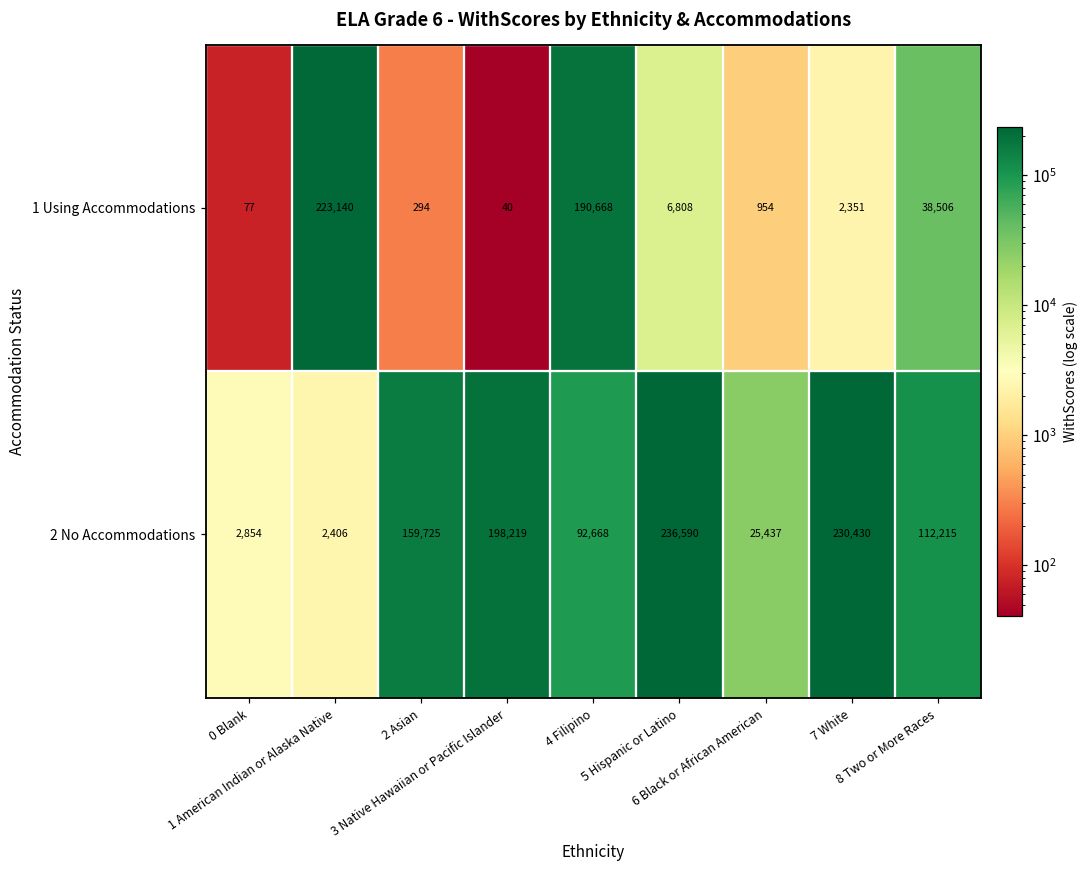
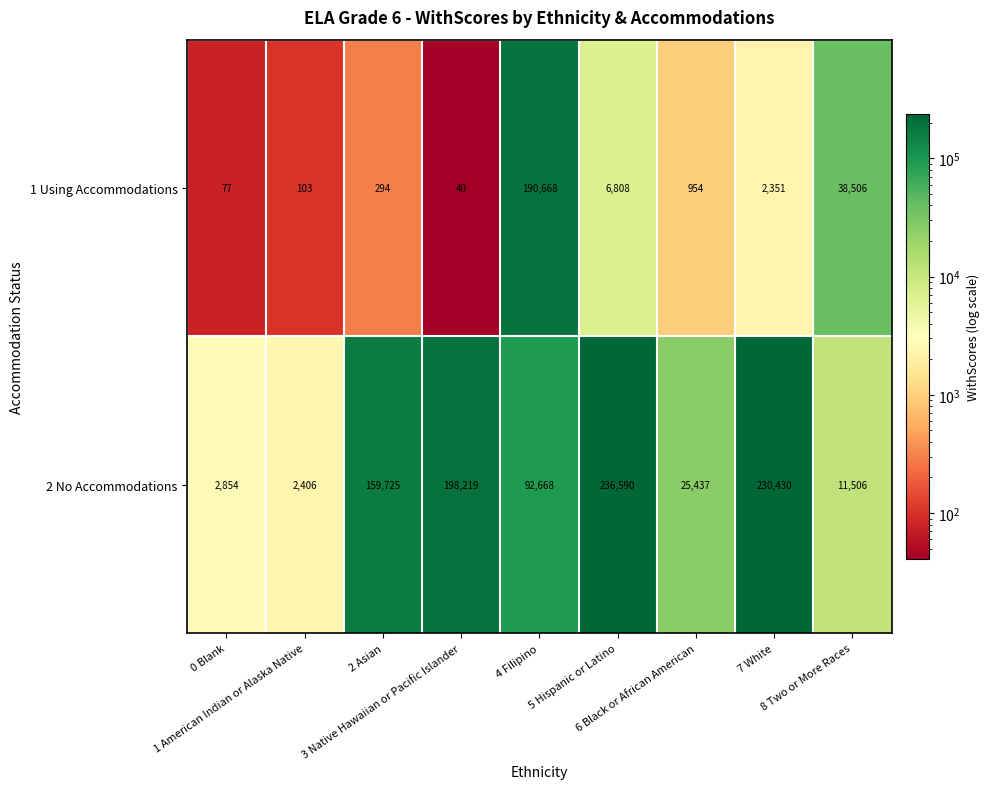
1 Using Accommodations, 1 American Indian or Alaska Native: 223,140 -> 103
2 No Accommodations, 8 Two or More Races: 112,215 -> 11,506
